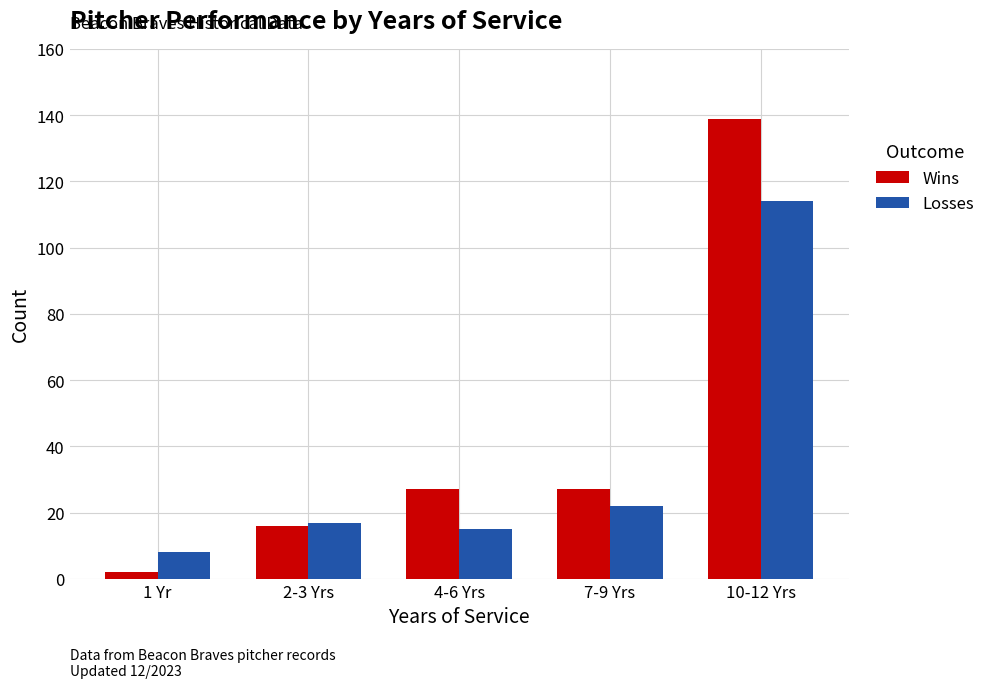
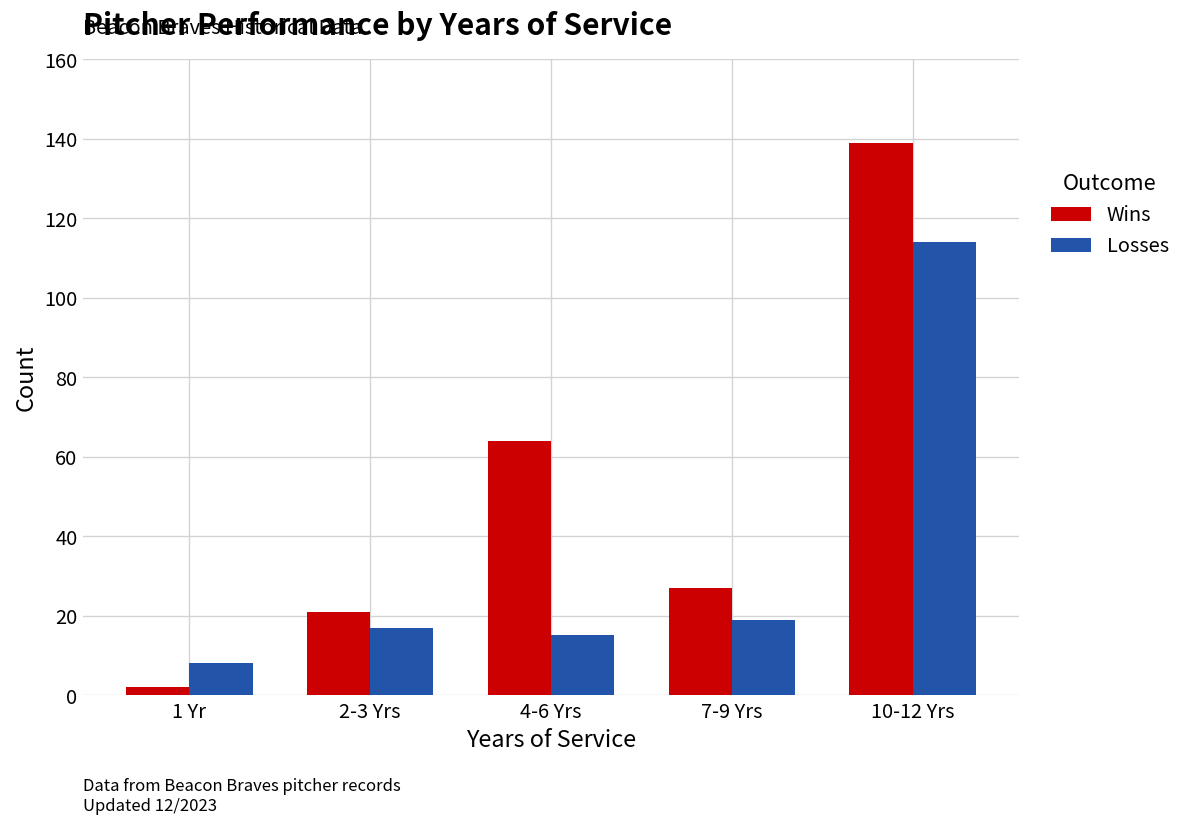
Wins, 2-3 Yrs: 16 -> 21
Wins, 4-6 Yrs: 27 -> 64
Losses, 7-9 Yrs: 22 -> 19
